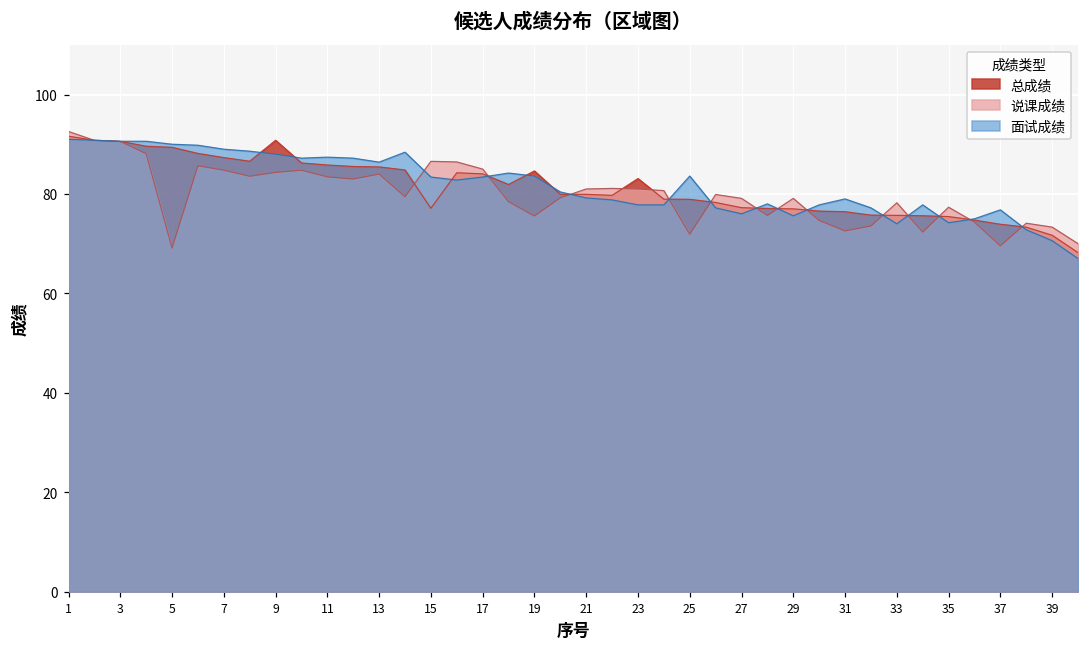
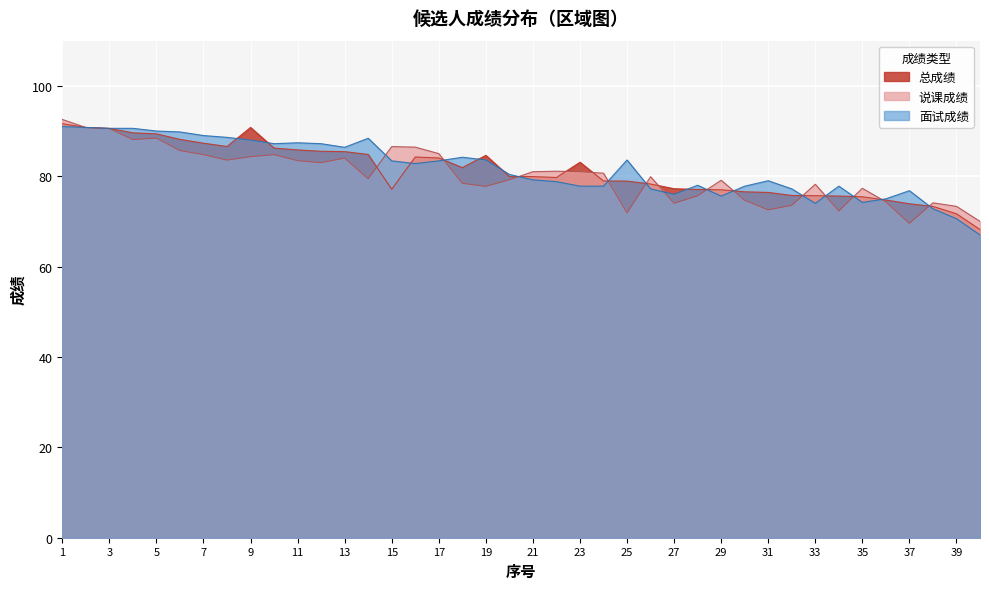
说课成绩, 5: 69 -> 88
说课成绩, 19: 76 -> 78
说课成绩, 27: 79 -> 74
